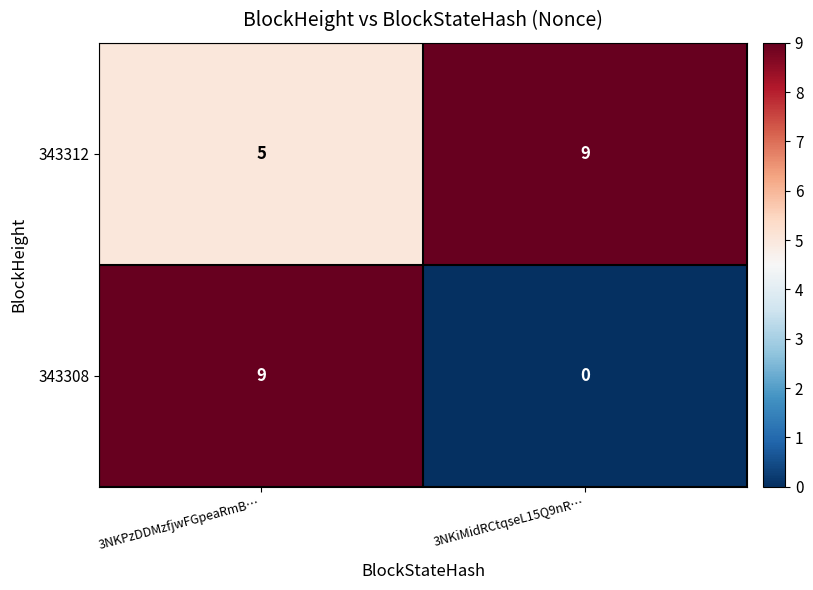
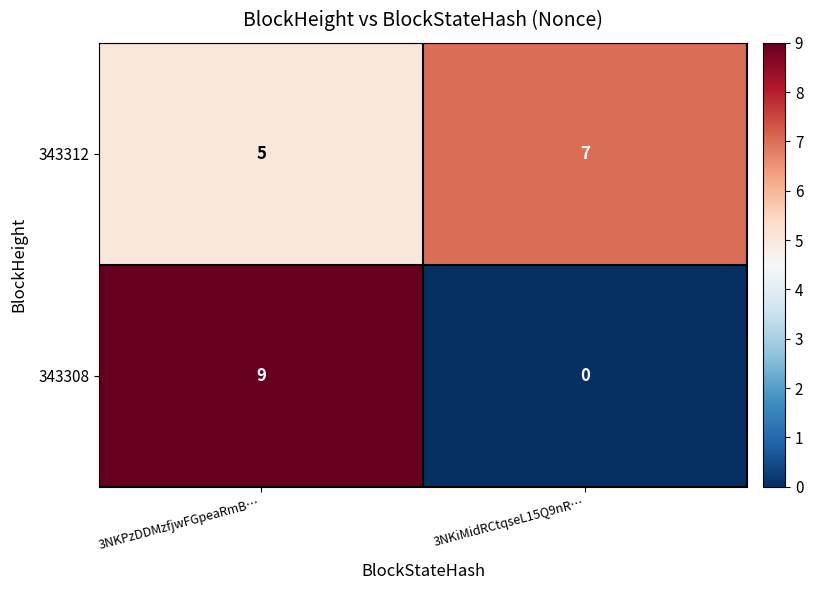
343312, 3NKiMidRCtqseL15Q9nR…: 9 -> 7
